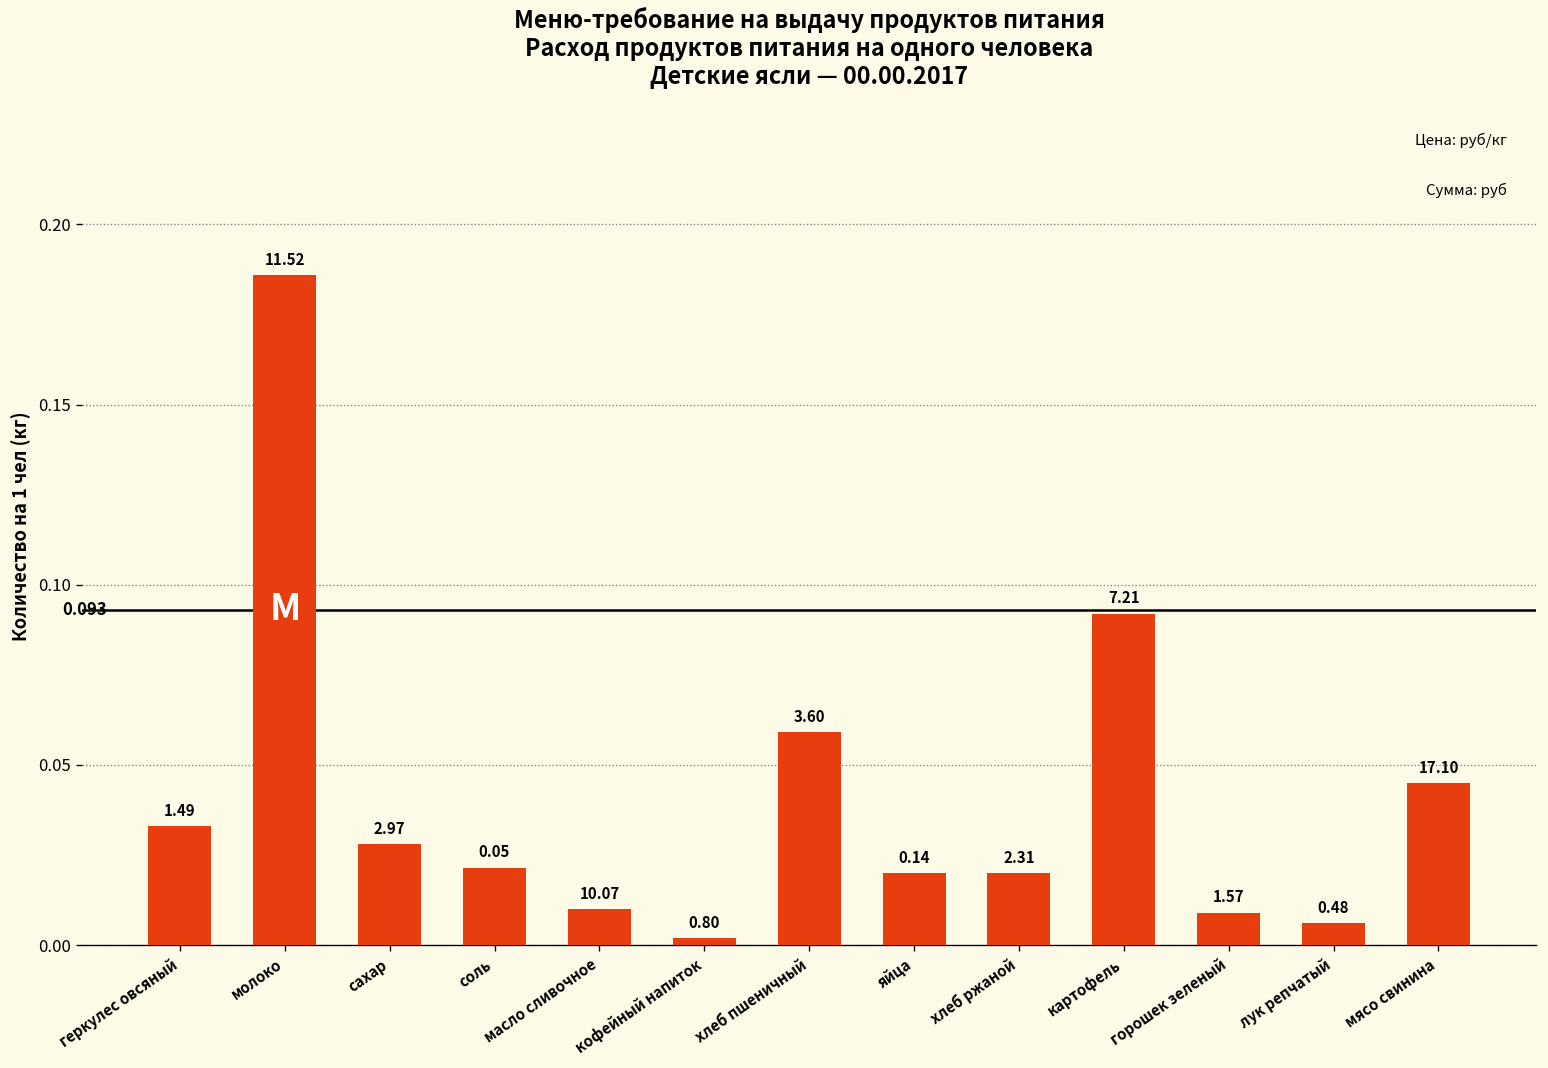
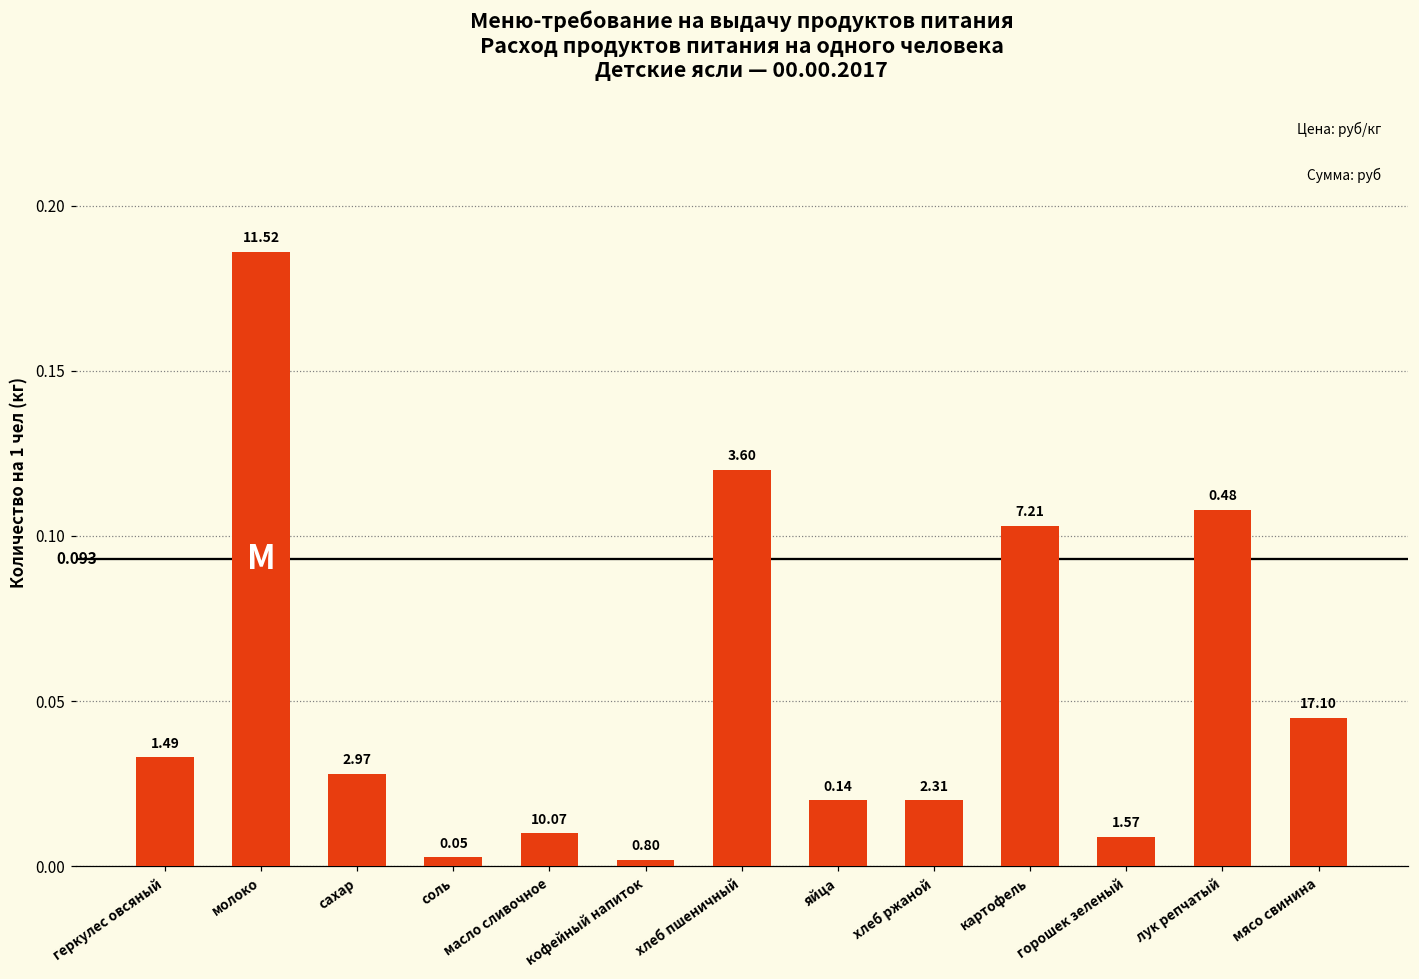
соль: 0.022 -> 0.003
хлеб пшеничный: 0.059 -> 0.120
картофель: 0.092 -> 0.103
лук репчатый: 0.006 -> 0.108
